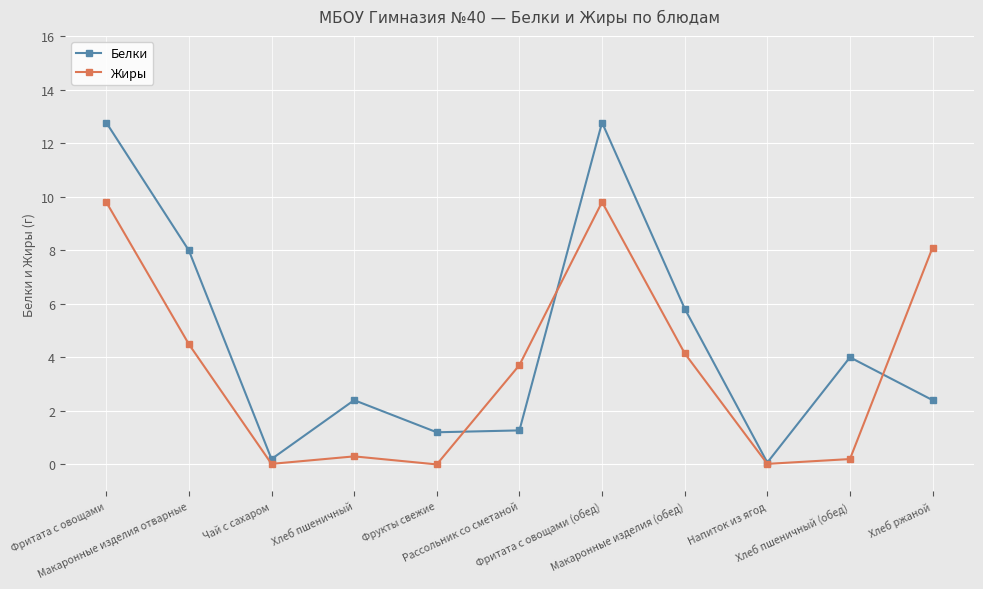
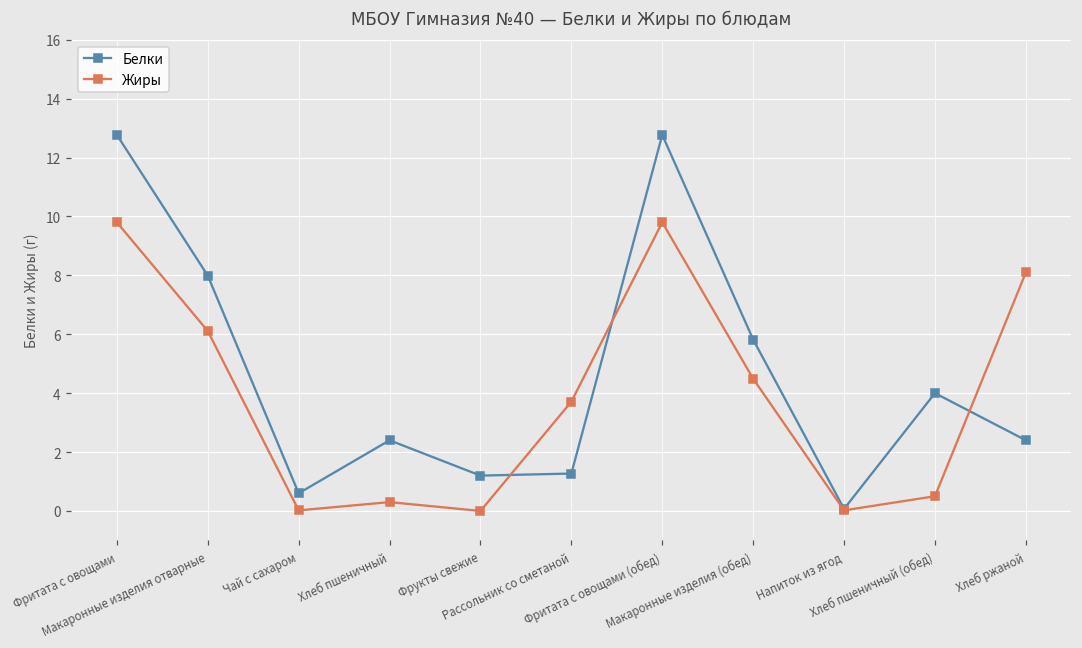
Жиры, Макаронные изделия отварные: 4.5 -> 6.1
Белки, Чай с сахаром: 0.2 -> 0.6
Жиры, Макаронные изделия (обед): 4.2 -> 4.5
Жиры, Хлеб пшеничный (обед): 0.2 -> 0.5
